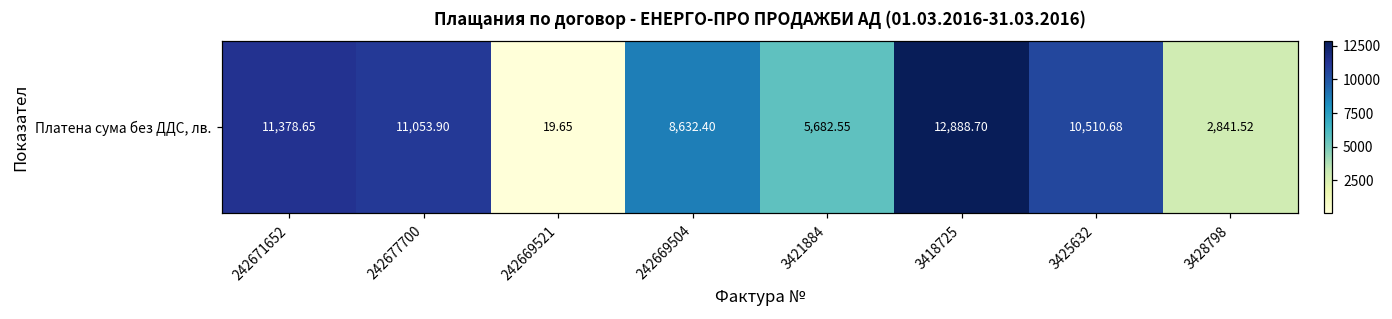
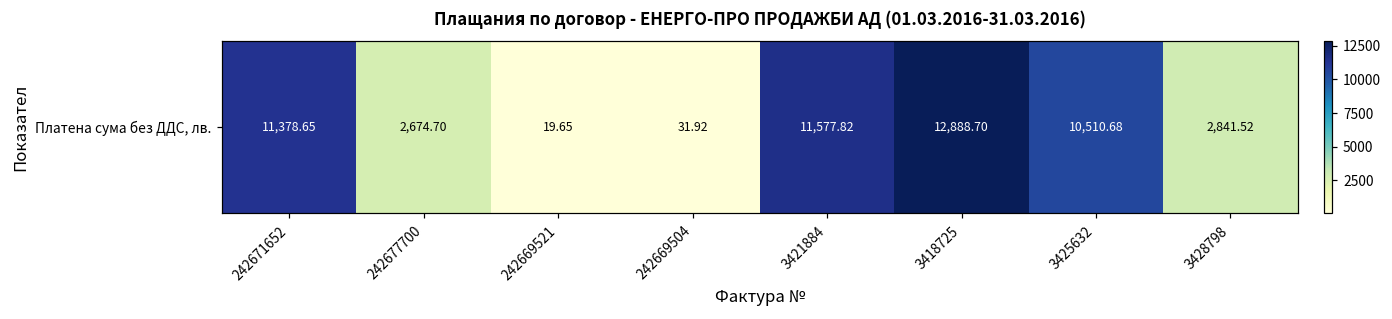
Платена сума без ДДС, лв., 242677700: 11,053.90 -> 2,674.70
Платена сума без ДДС, лв., 242669504: 8,632.40 -> 31.92
Платена сума без ДДС, лв., 3421884: 5,682.55 -> 11,577.82
